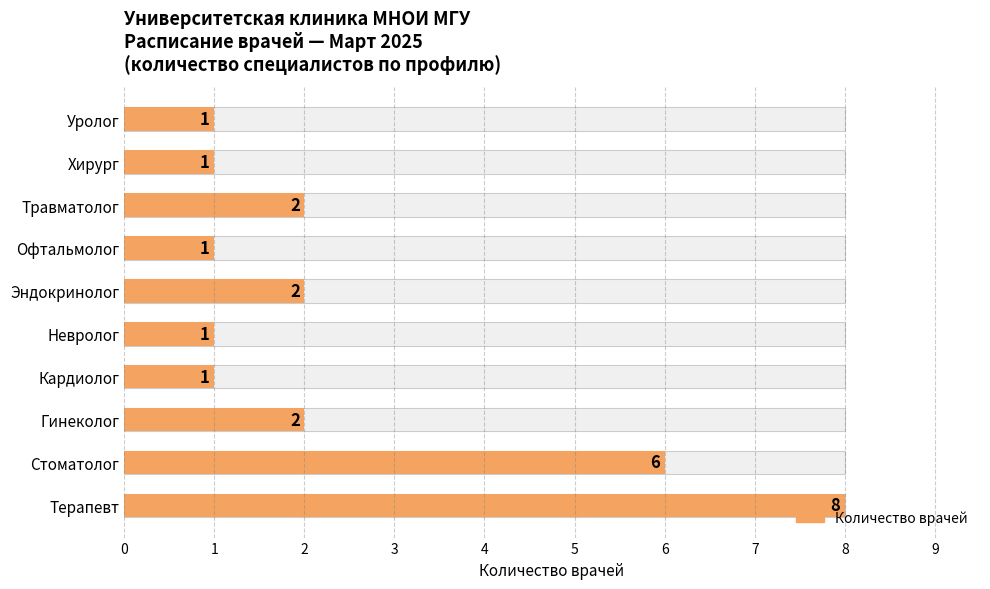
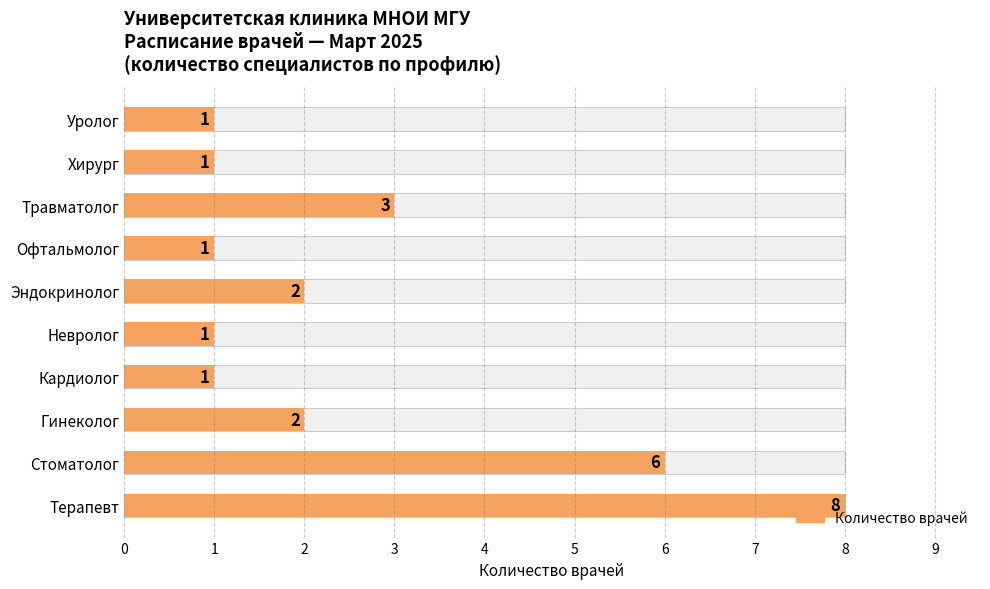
Количество врачей, Травматолог: 2 -> 3
